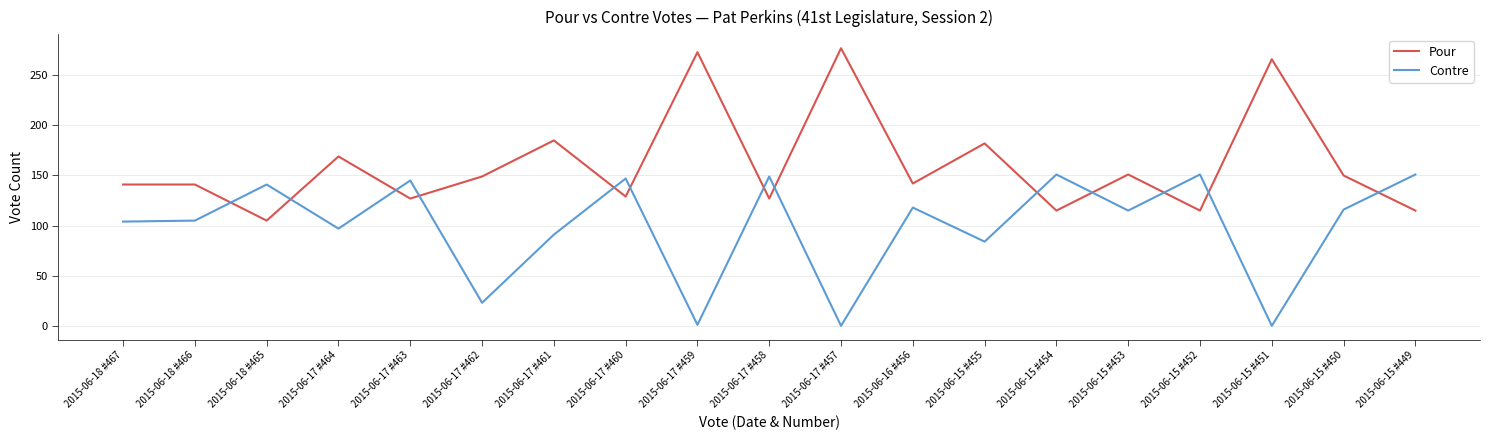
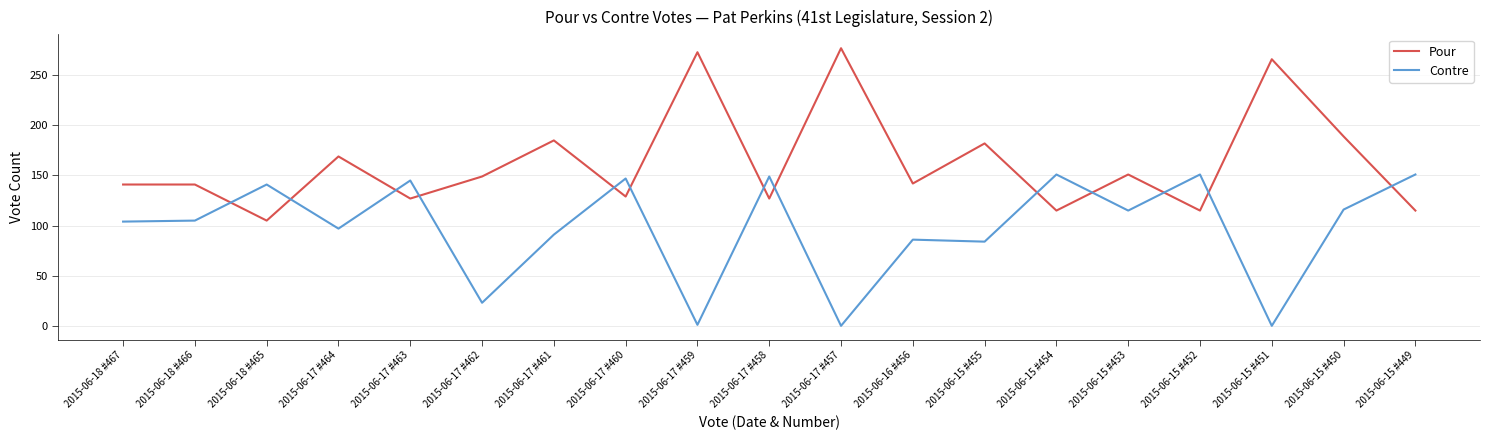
Contre, 2015-06-16 #456: 118 -> 86
Pour, 2015-06-15 #450: 150 -> 189
